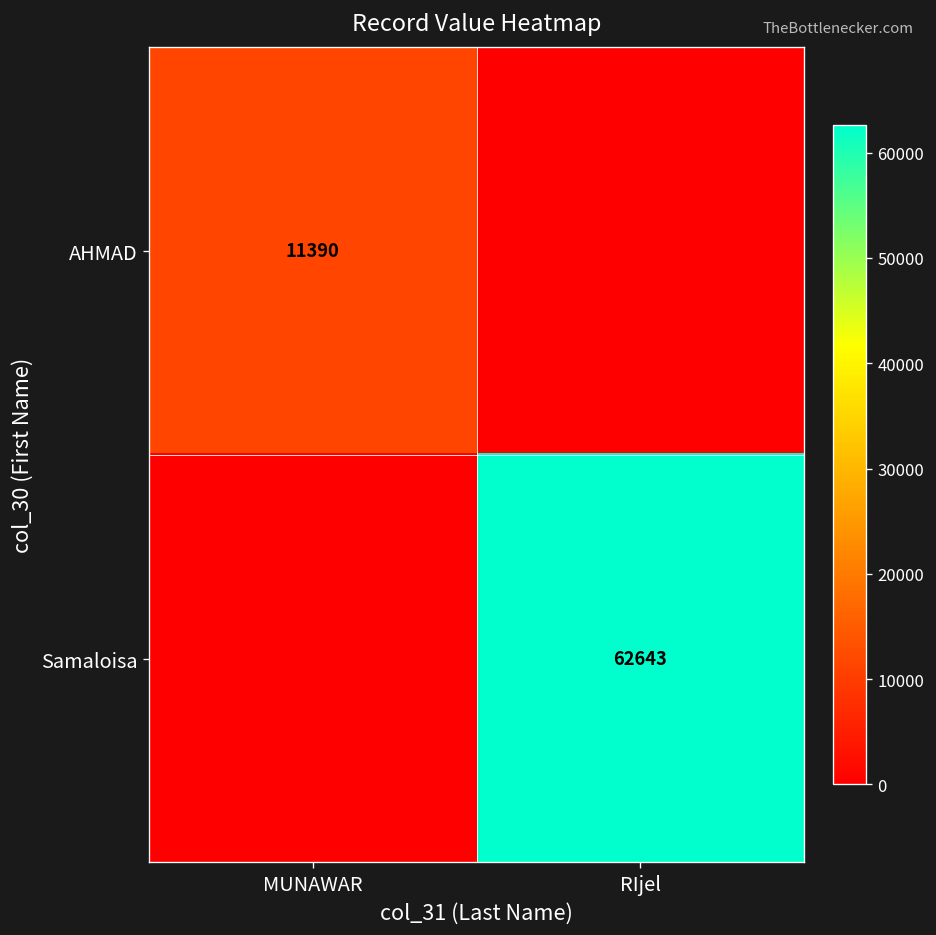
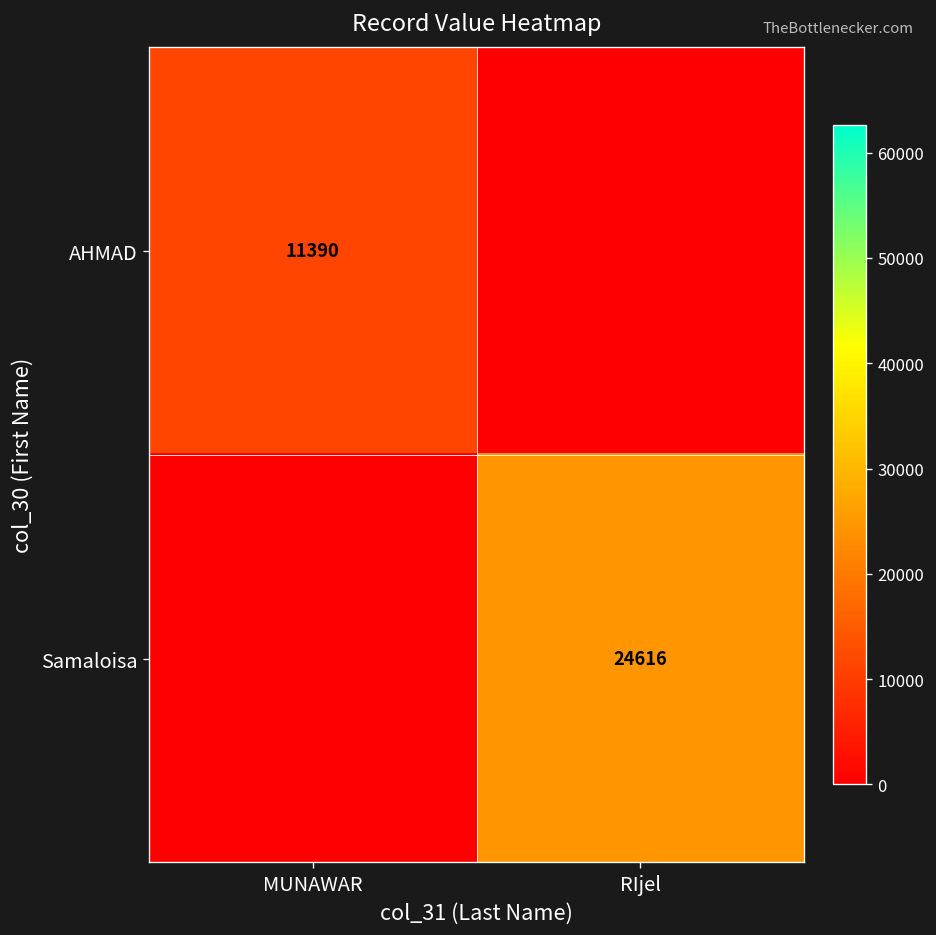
Samaloisa, RIjel: 62643 -> 24616
